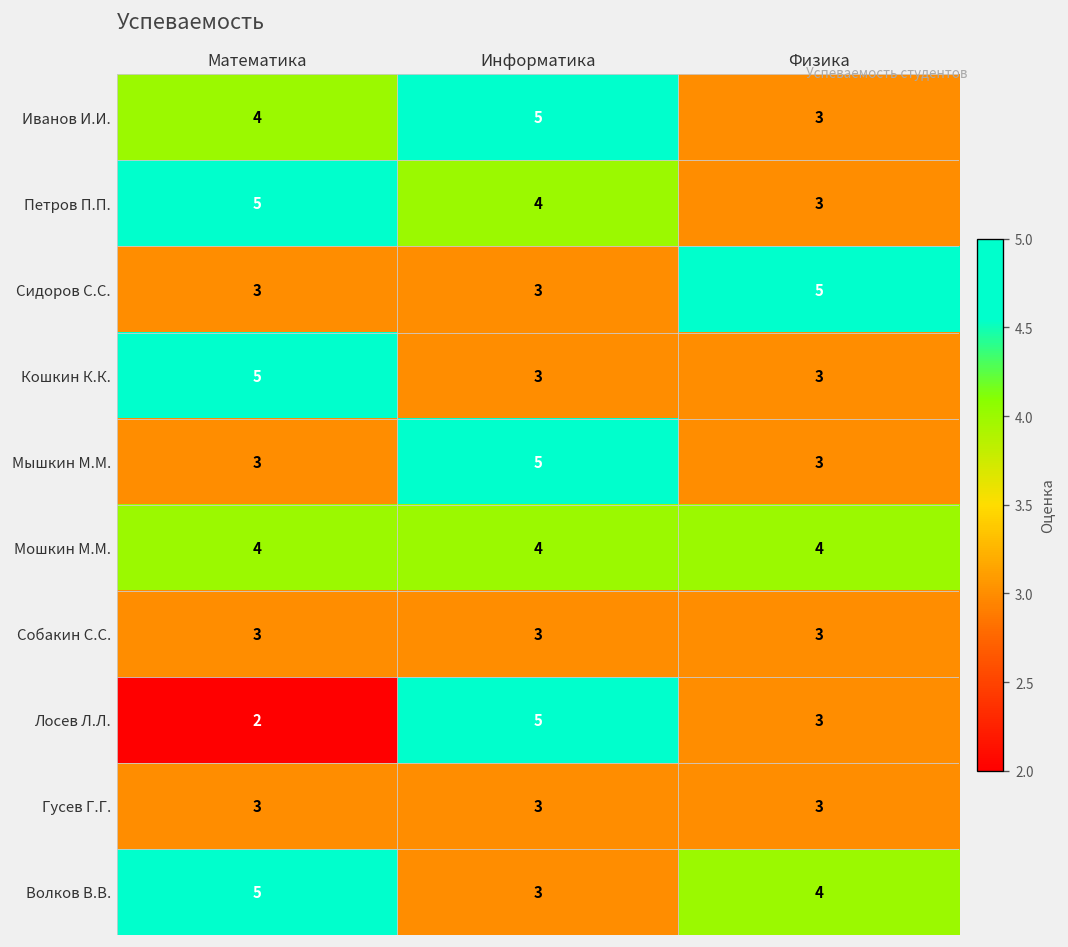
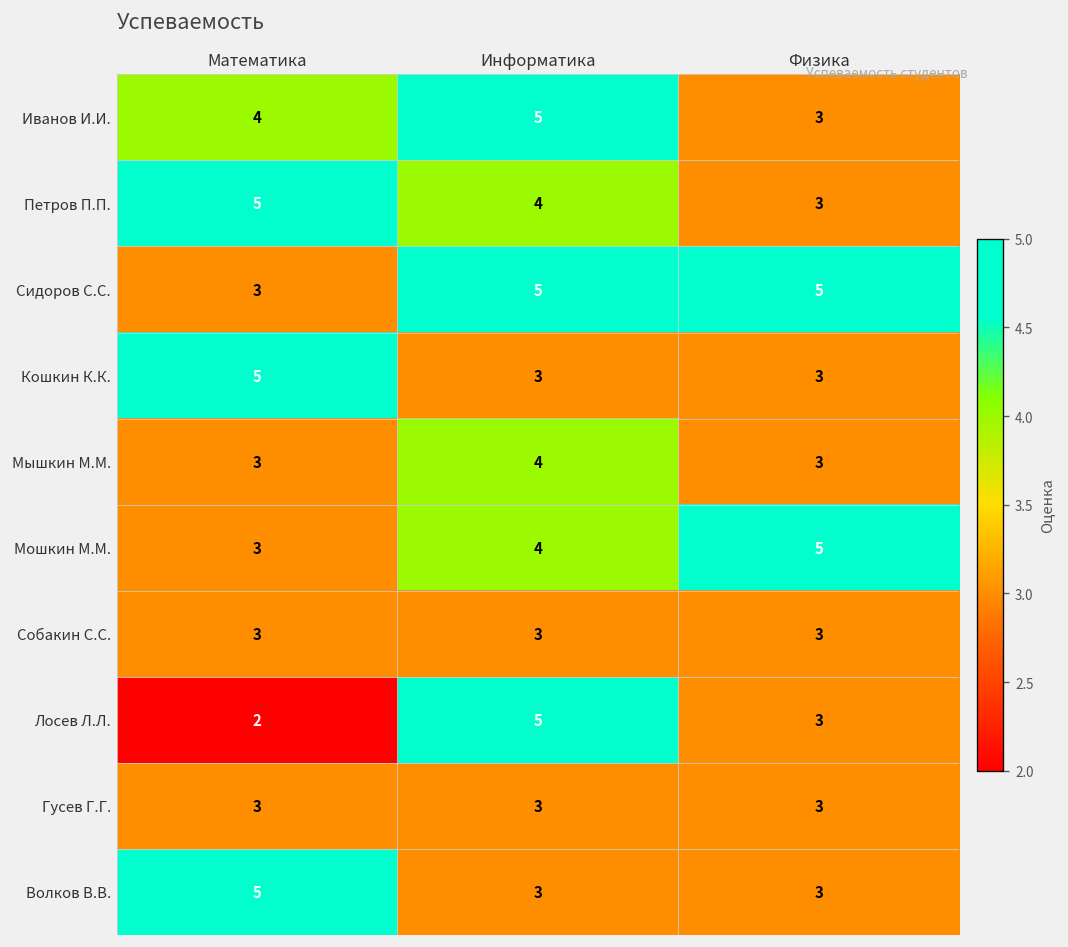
Сидоров С.С., Информатика: 3 -> 5
Мышкин М.М., Информатика: 5 -> 4
Мошкин М.М., Математика: 4 -> 3
Мошкин М.М., Физика: 4 -> 5
Волков В.В., Физика: 4 -> 3
